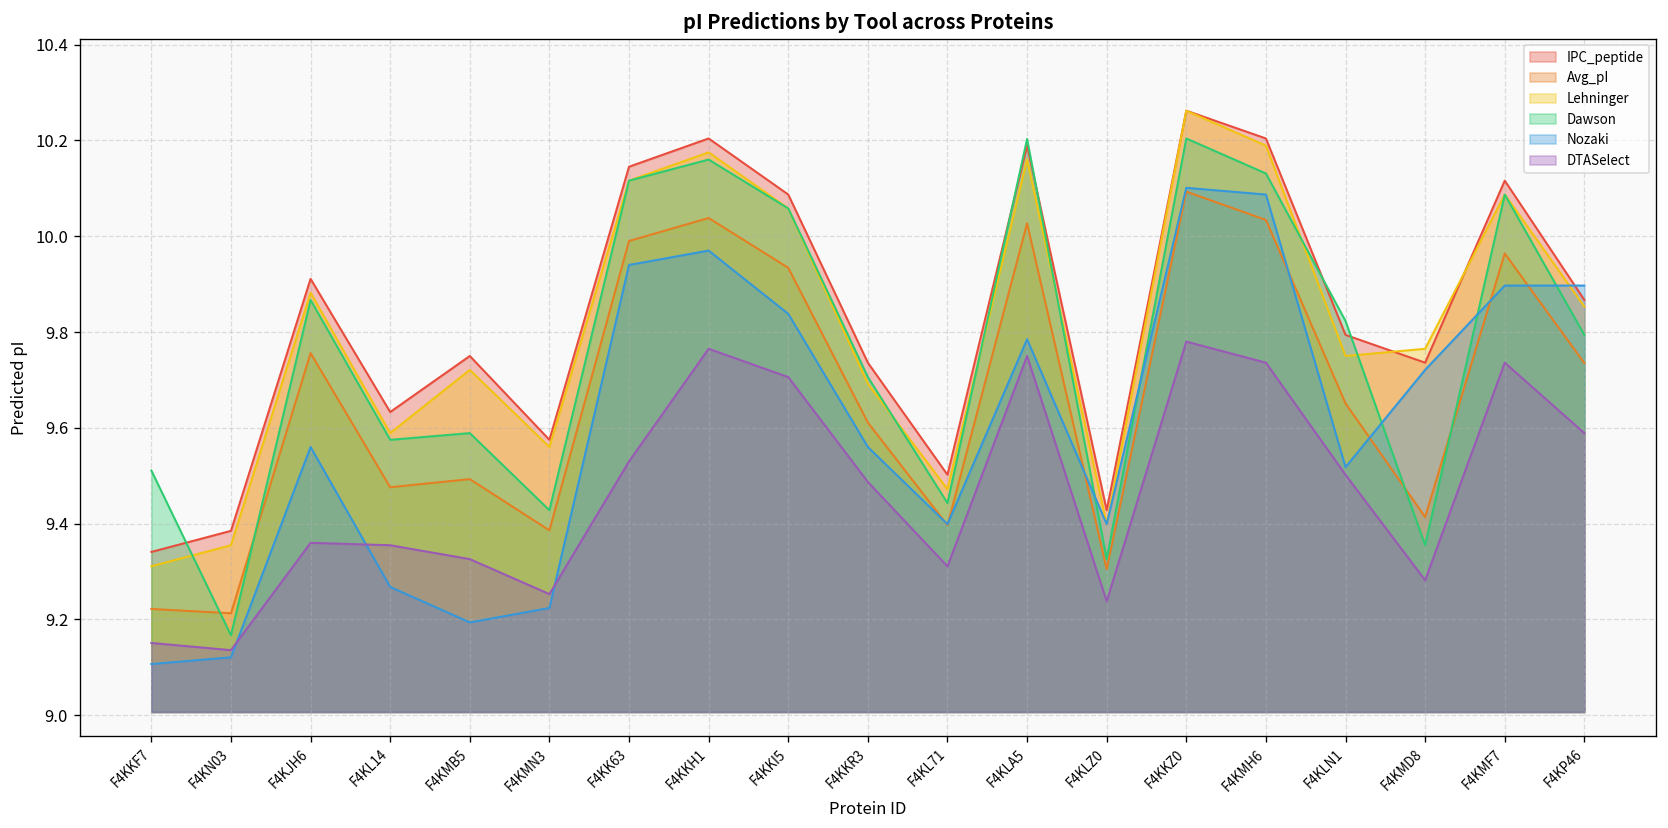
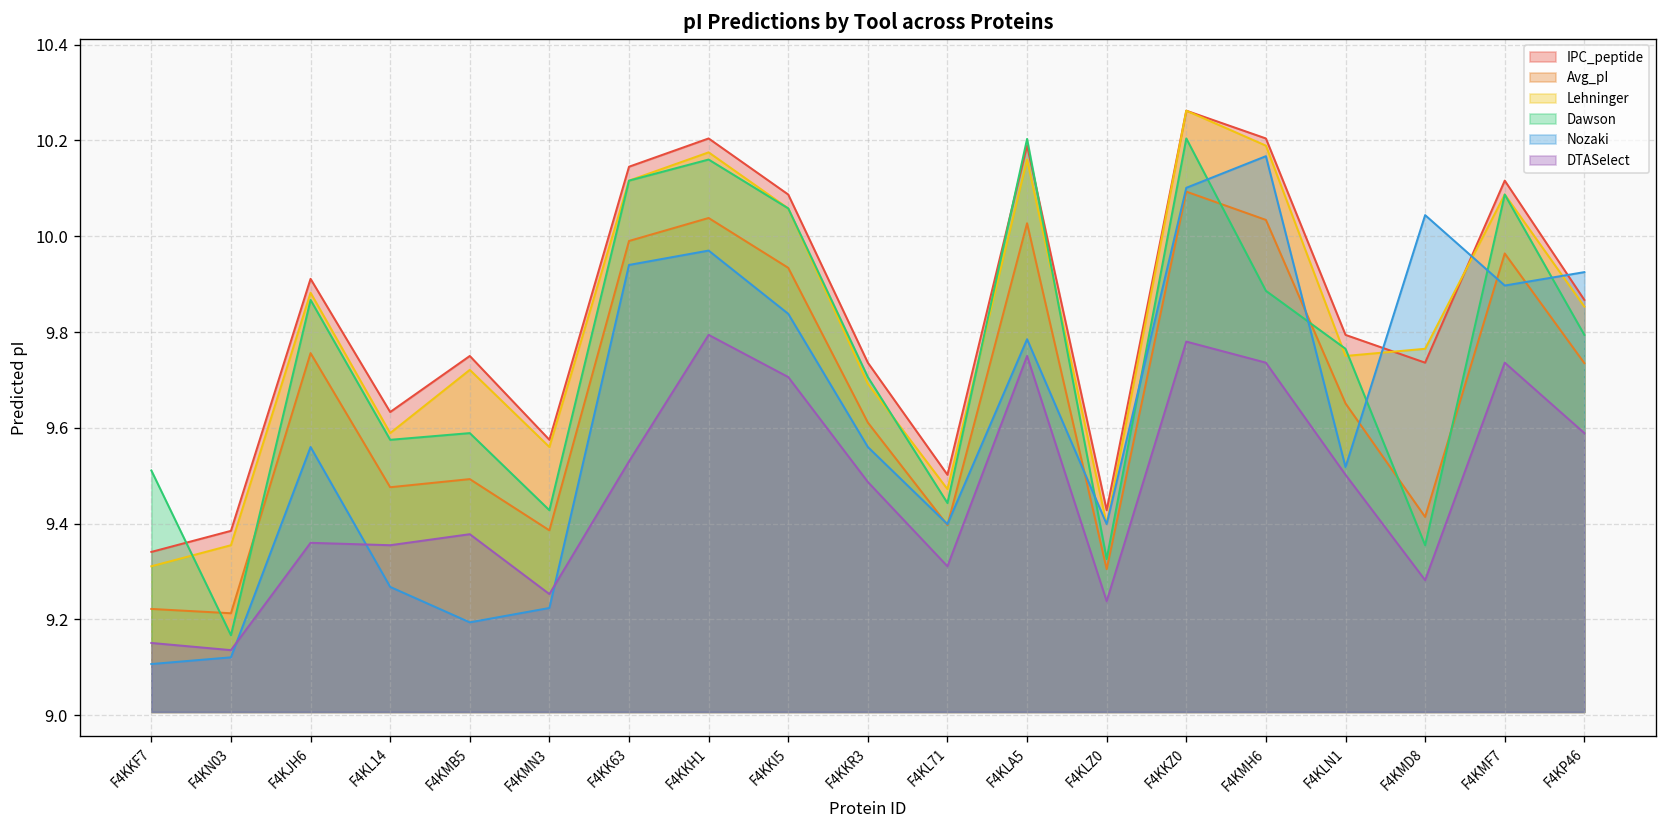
DTASelect, F4KMB5: 9.33 -> 9.38
DTASelect, F4KKH1: 9.77 -> 9.79
Dawson, F4KMH6: 10.13 -> 9.89
Nozaki, F4KMH6: 10.09 -> 10.17
Dawson, F4KLN1: 9.82 -> 9.77
Nozaki, F4KMD8: 9.72 -> 10.04
Nozaki, F4KP46: 9.90 -> 9.93
